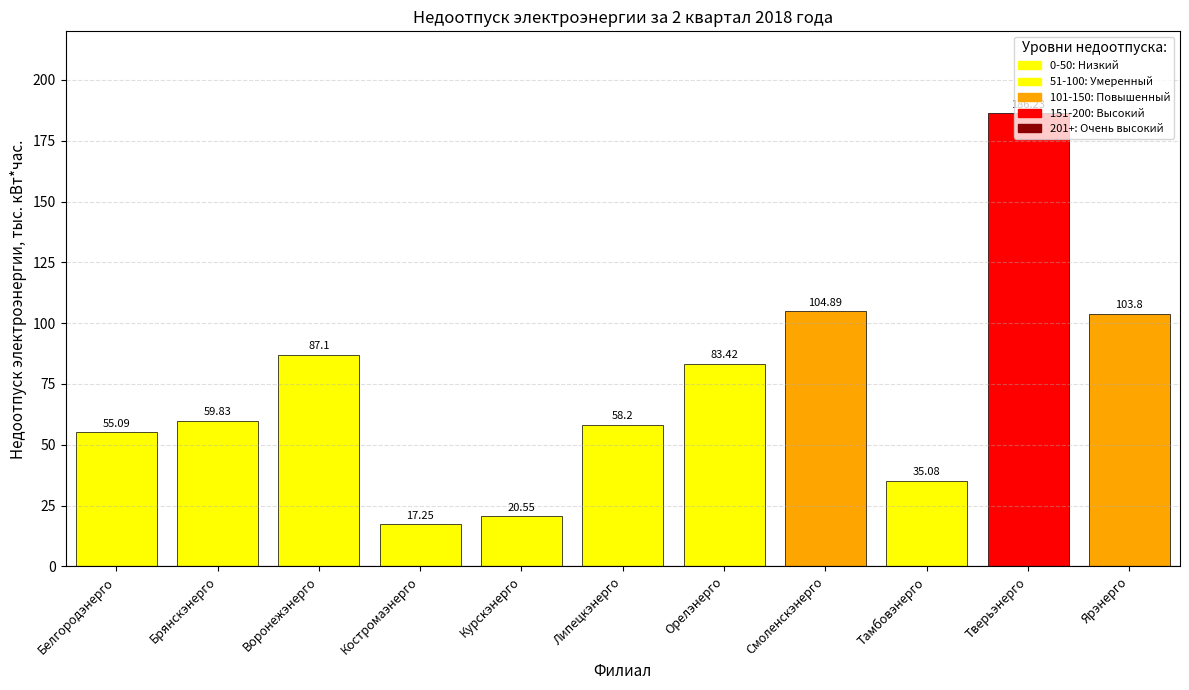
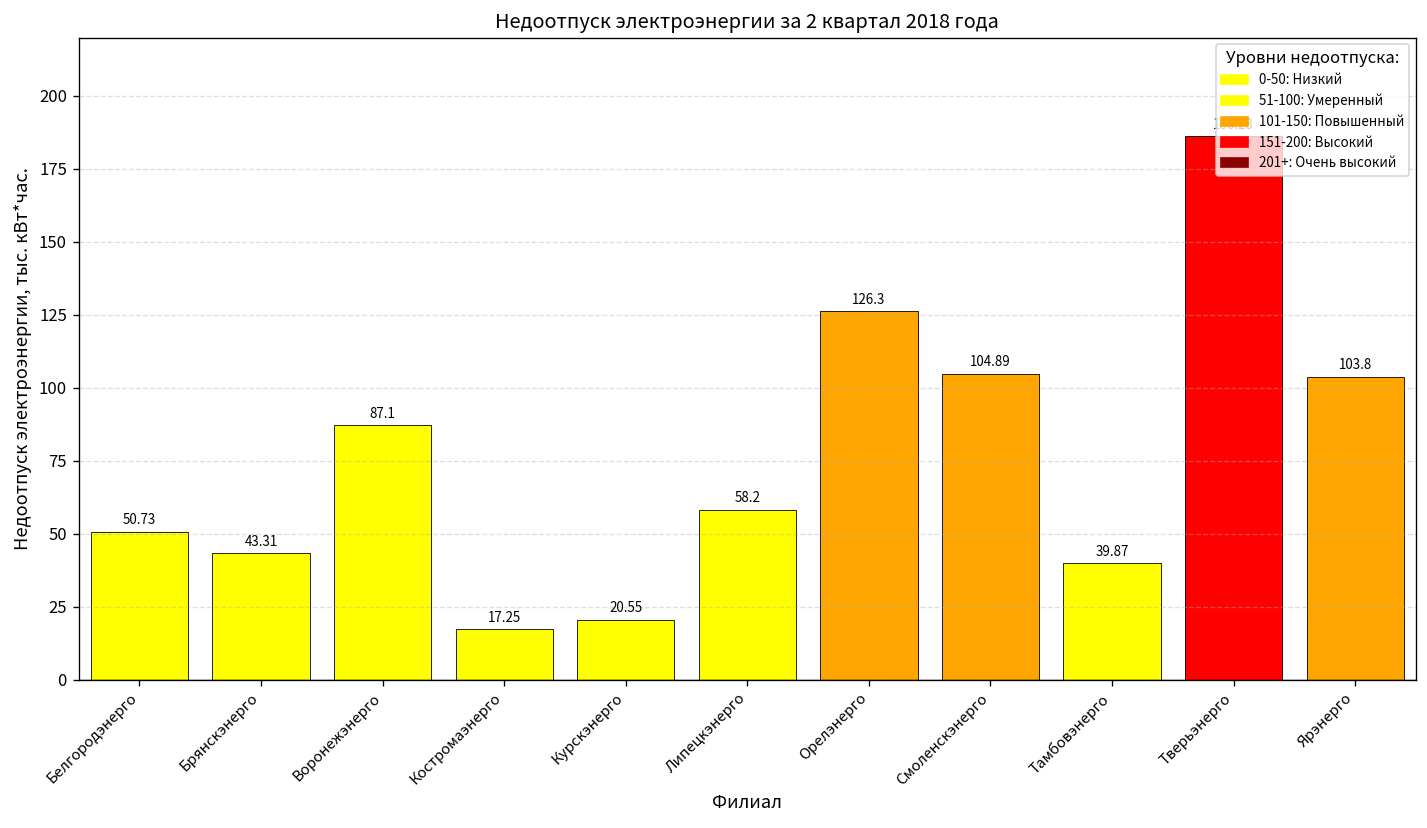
Белгородэнерго: 55.09 -> 50.73
Брянскэнерго: 59.83 -> 43.31
Орелэнерго: 83.42 -> 126.3
Тамбовэнерго: 35.08 -> 39.87
